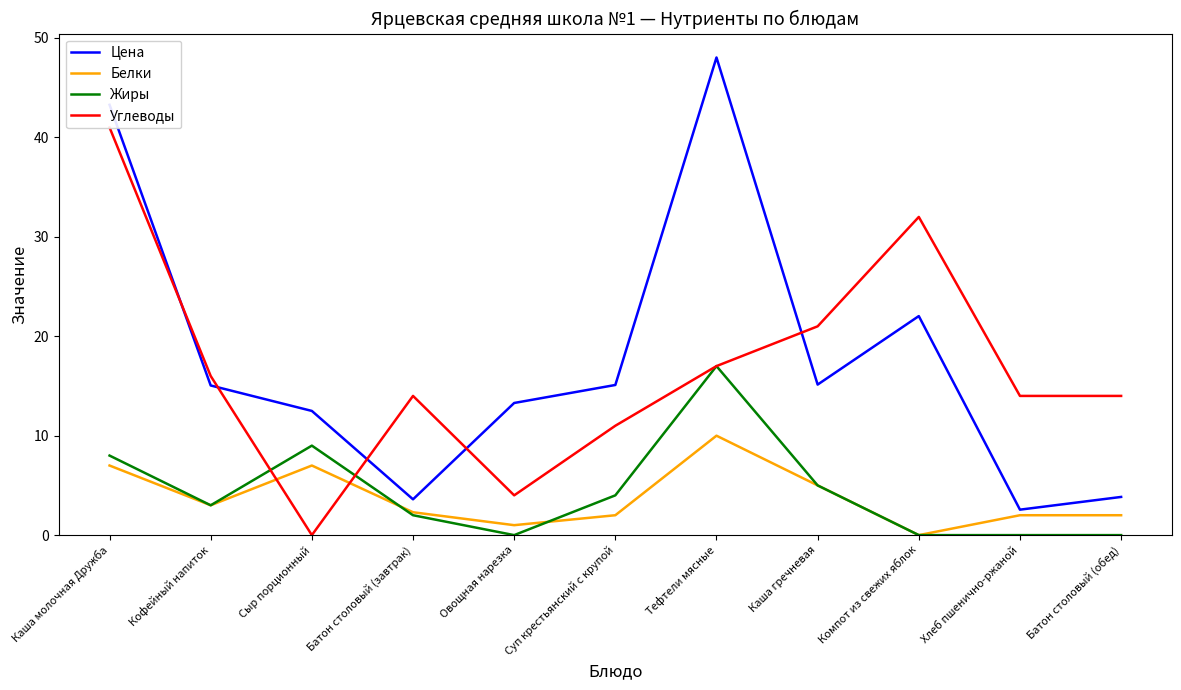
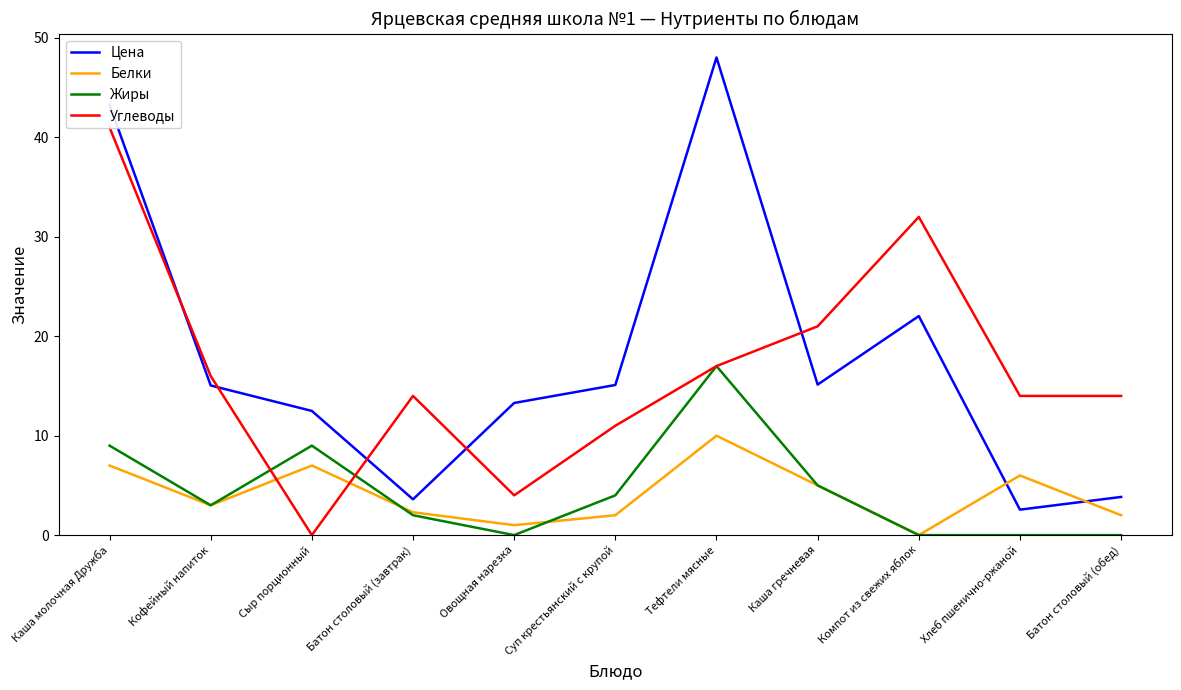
Жиры, Каша молочная Дружба: 8 -> 9
Белки, Хлеб пшенично-ржаной: 2 -> 6
